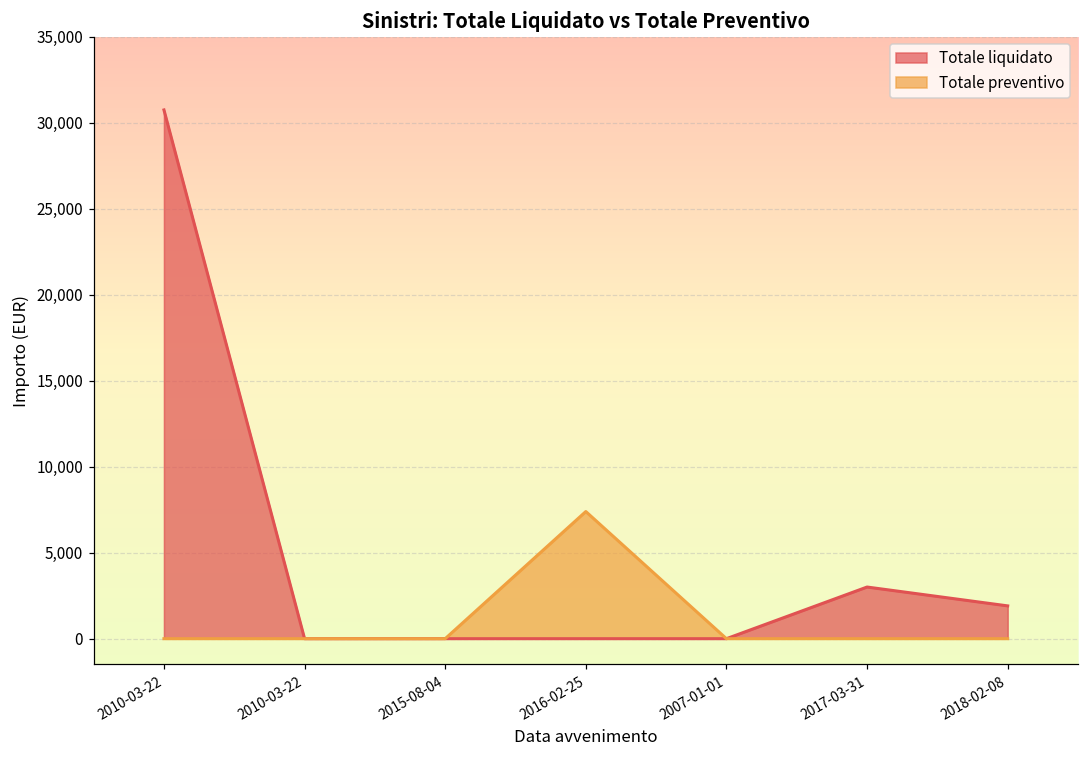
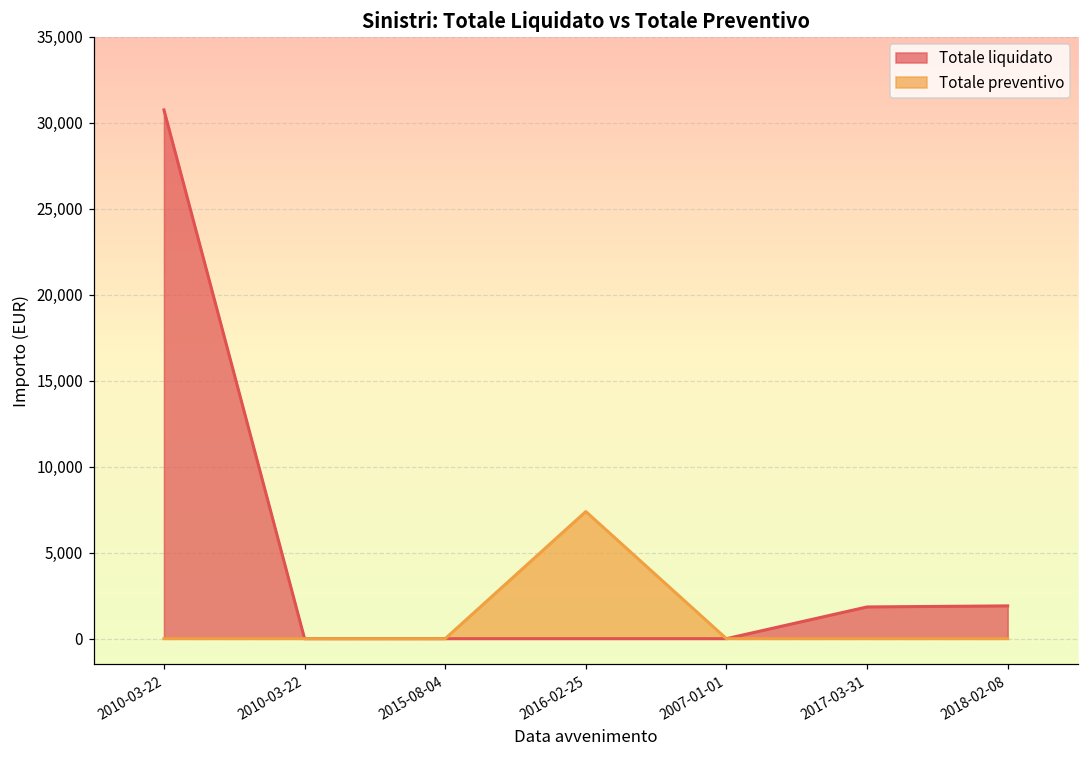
Totale liquidato, 2017-03-31: 3,000 -> 1,800
